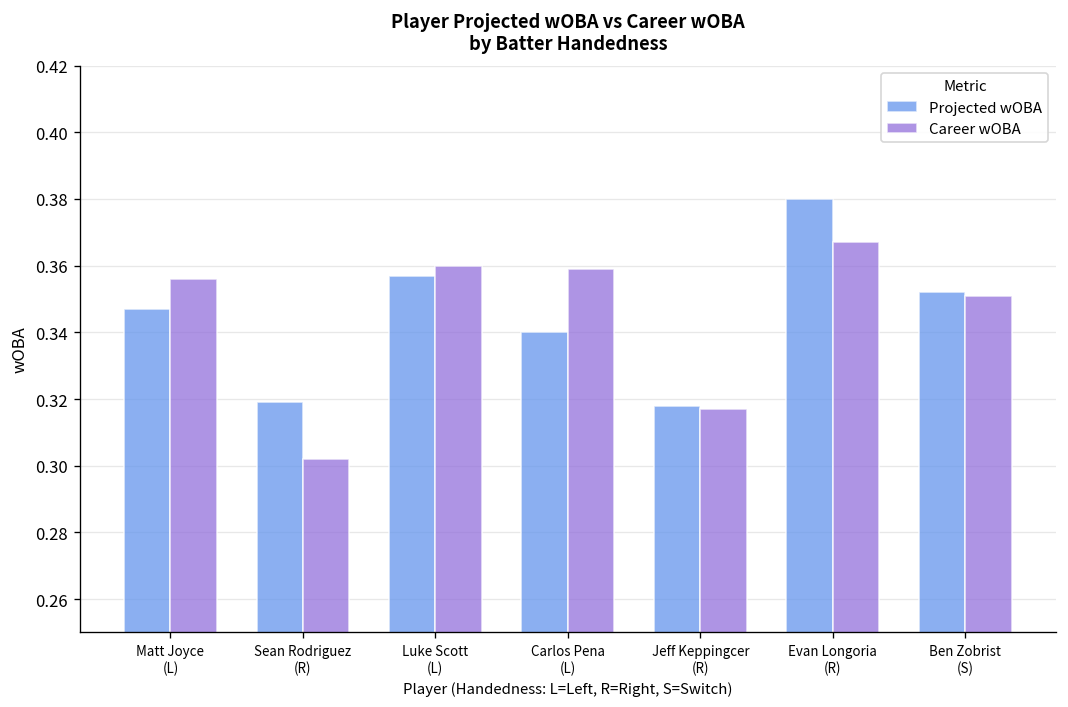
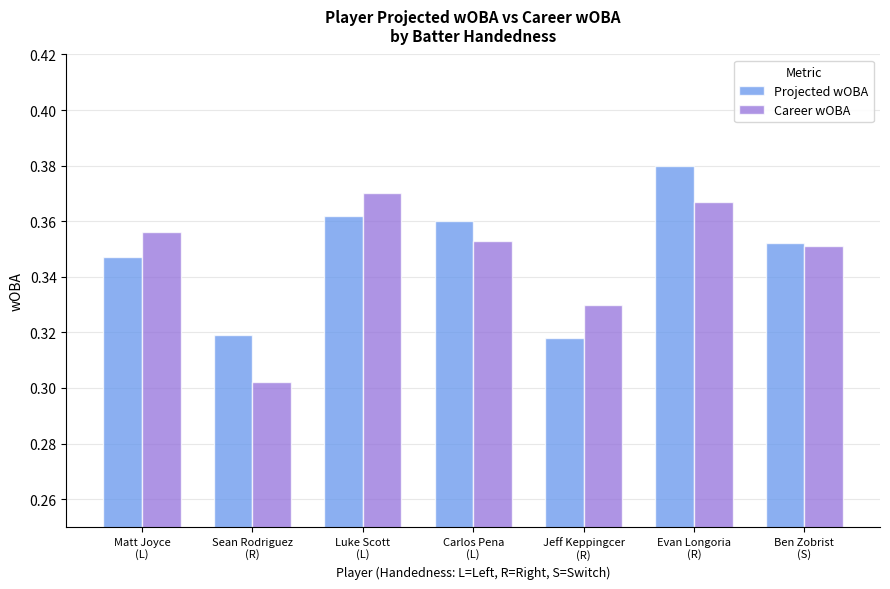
Projected wOBA, Luke Scott (L): 0.357 -> 0.362
Career wOBA, Luke Scott (L): 0.36 -> 0.37
Projected wOBA, Carlos Pena (L): 0.34 -> 0.36
Career wOBA, Carlos Pena (L): 0.359 -> 0.353
Career wOBA, Jeff Keppingcer (R): 0.317 -> 0.330
